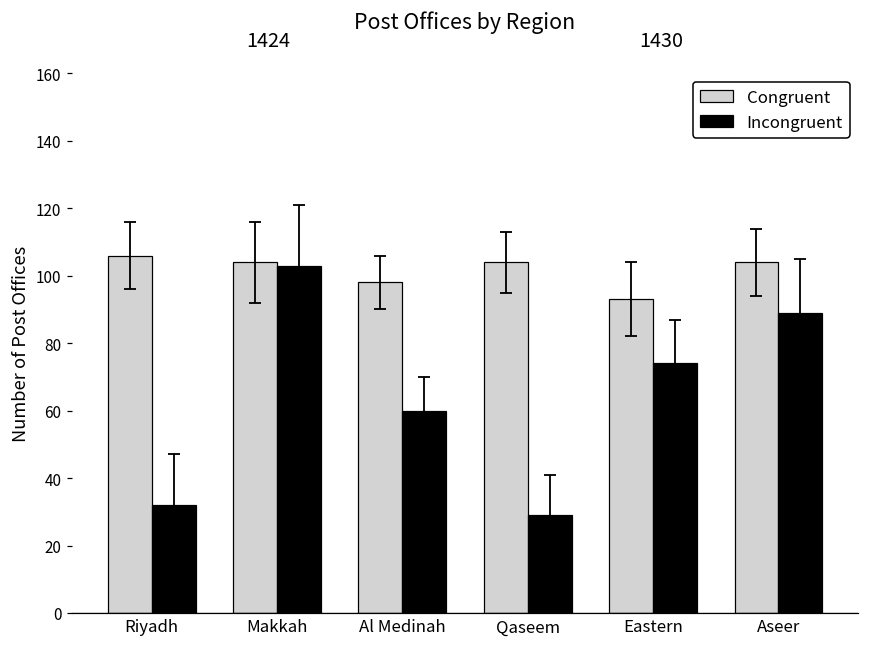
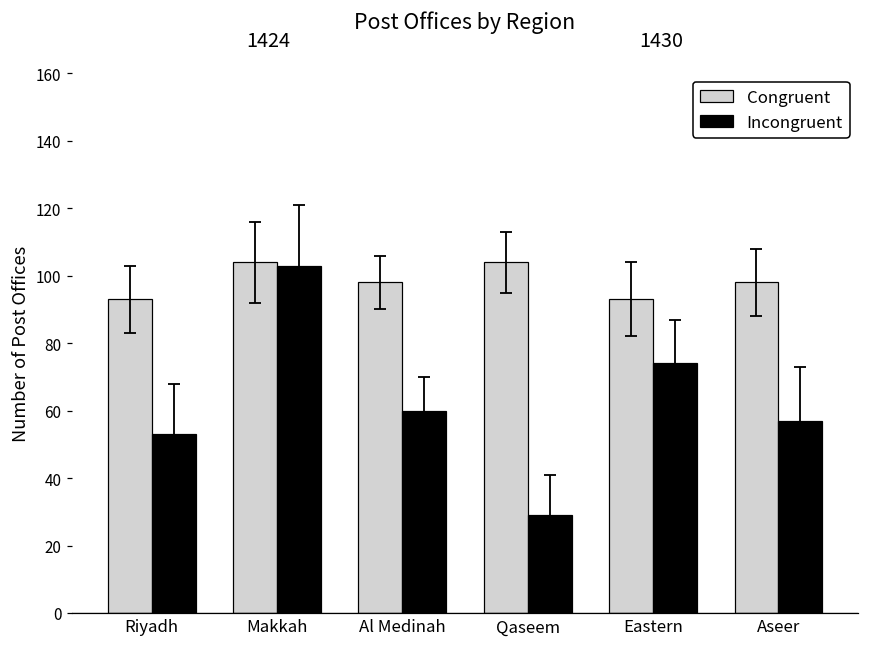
Congruent, Riyadh: 106 -> 93
Incongruent, Riyadh: 32 -> 53
Congruent, Aseer: 104 -> 98
Incongruent, Aseer: 89 -> 57
